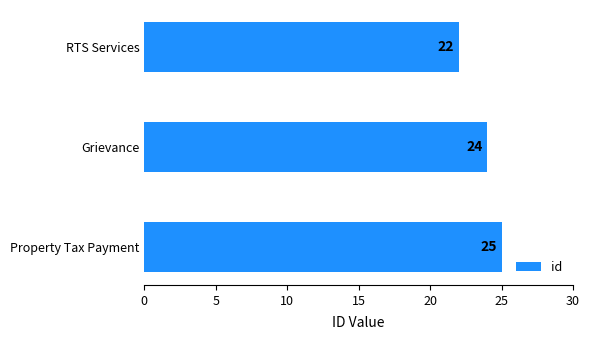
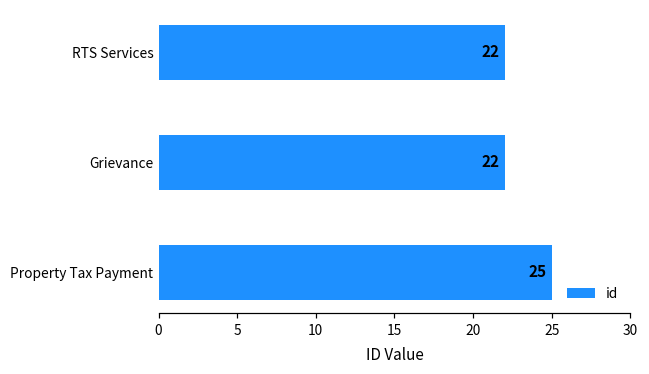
Grievance: 24 -> 22
